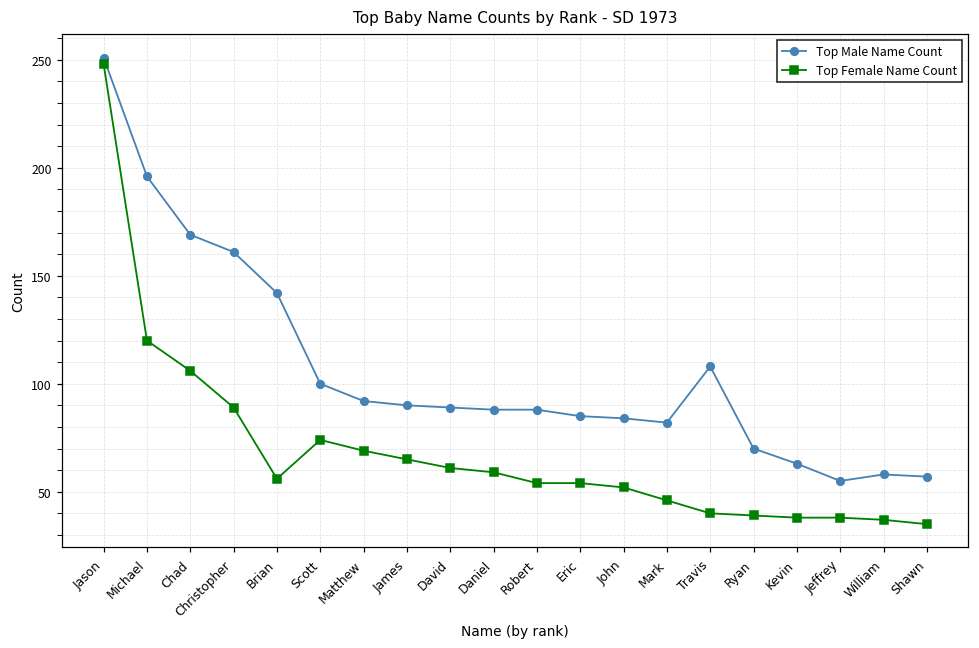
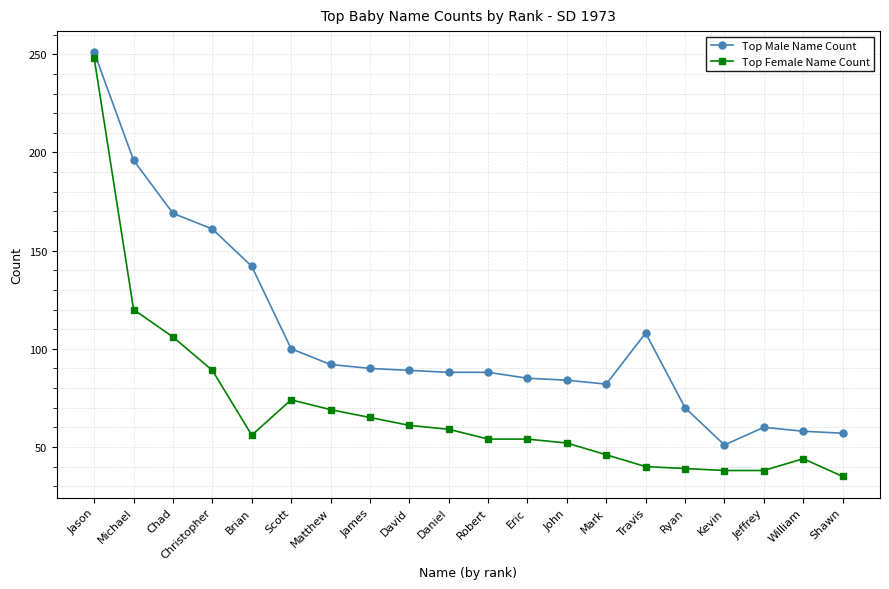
Top Male Name Count, Kevin: 63 -> 51
Top Male Name Count, Jeffrey: 55 -> 60
Top Female Name Count, William: 37 -> 44
